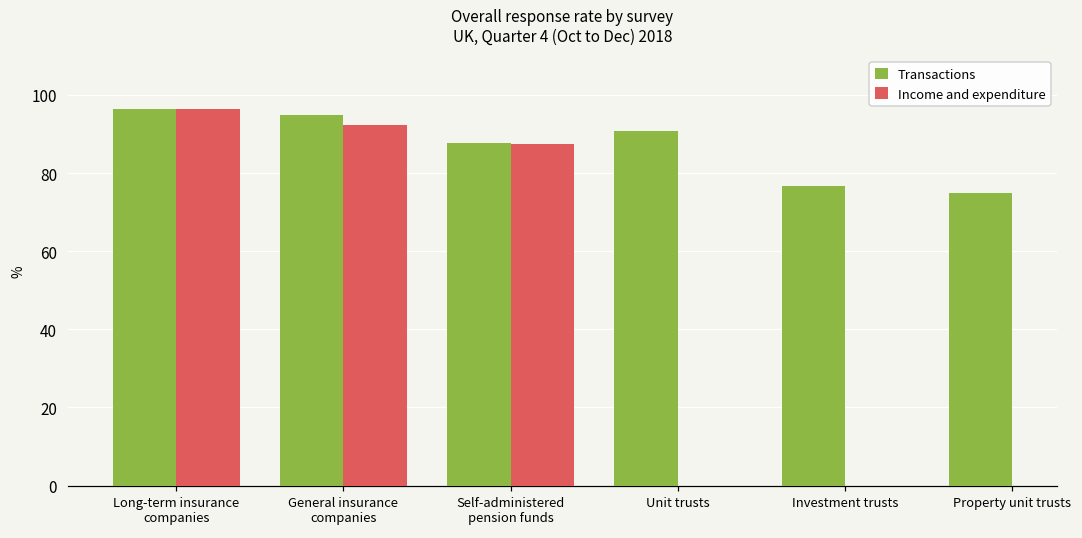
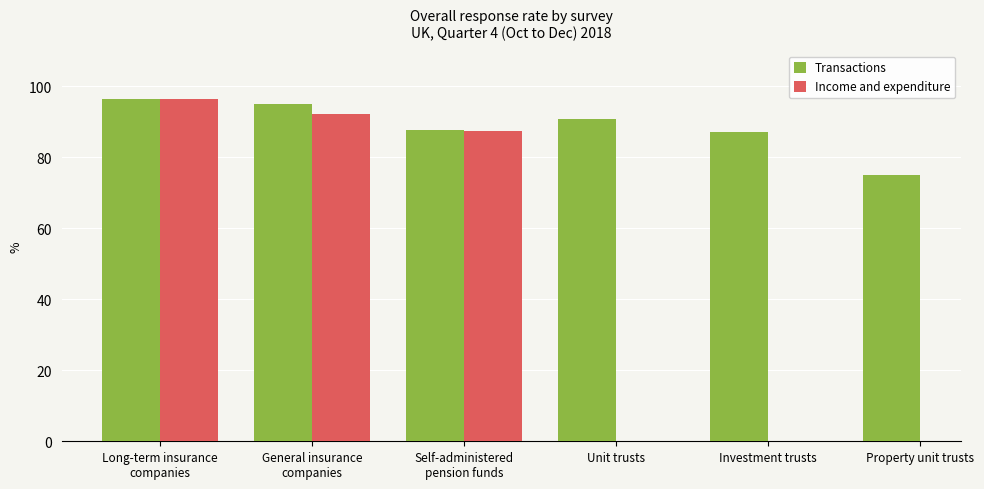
Transactions, Investment trusts: 77 -> 87
